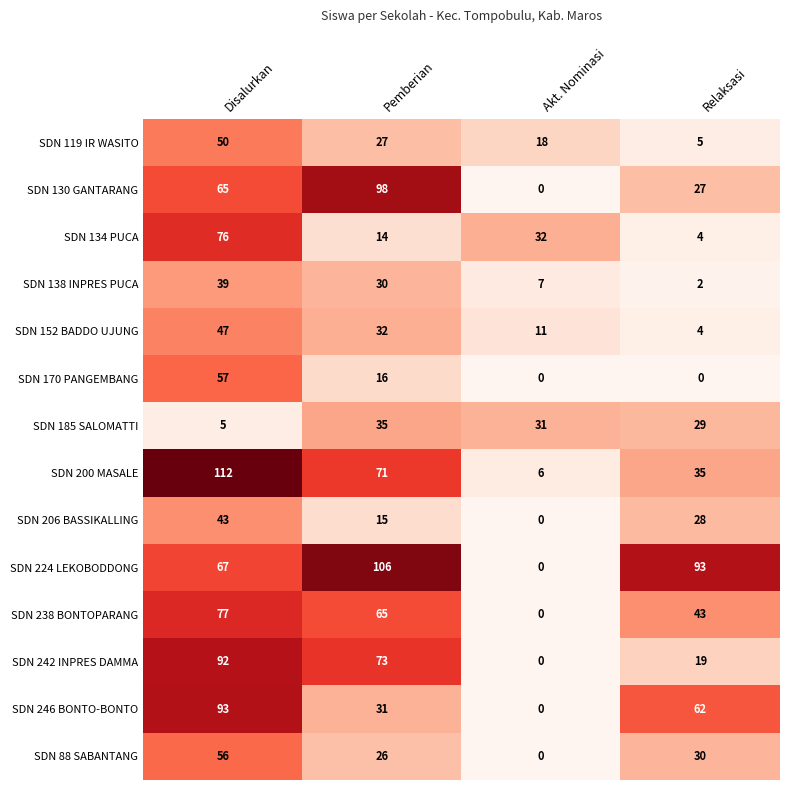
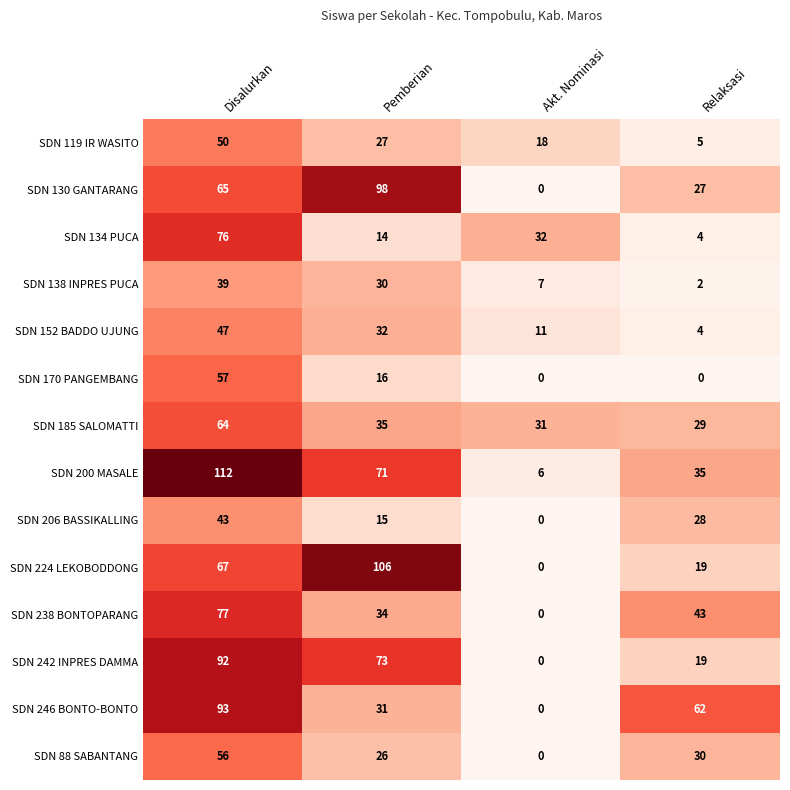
SDN 185 SALOMATTI, Disalurkan: 5 -> 64
SDN 224 LEKOBODDONG, Relaksasi: 93 -> 19
SDN 238 BONTOPARANG, Pemberian: 65 -> 34
